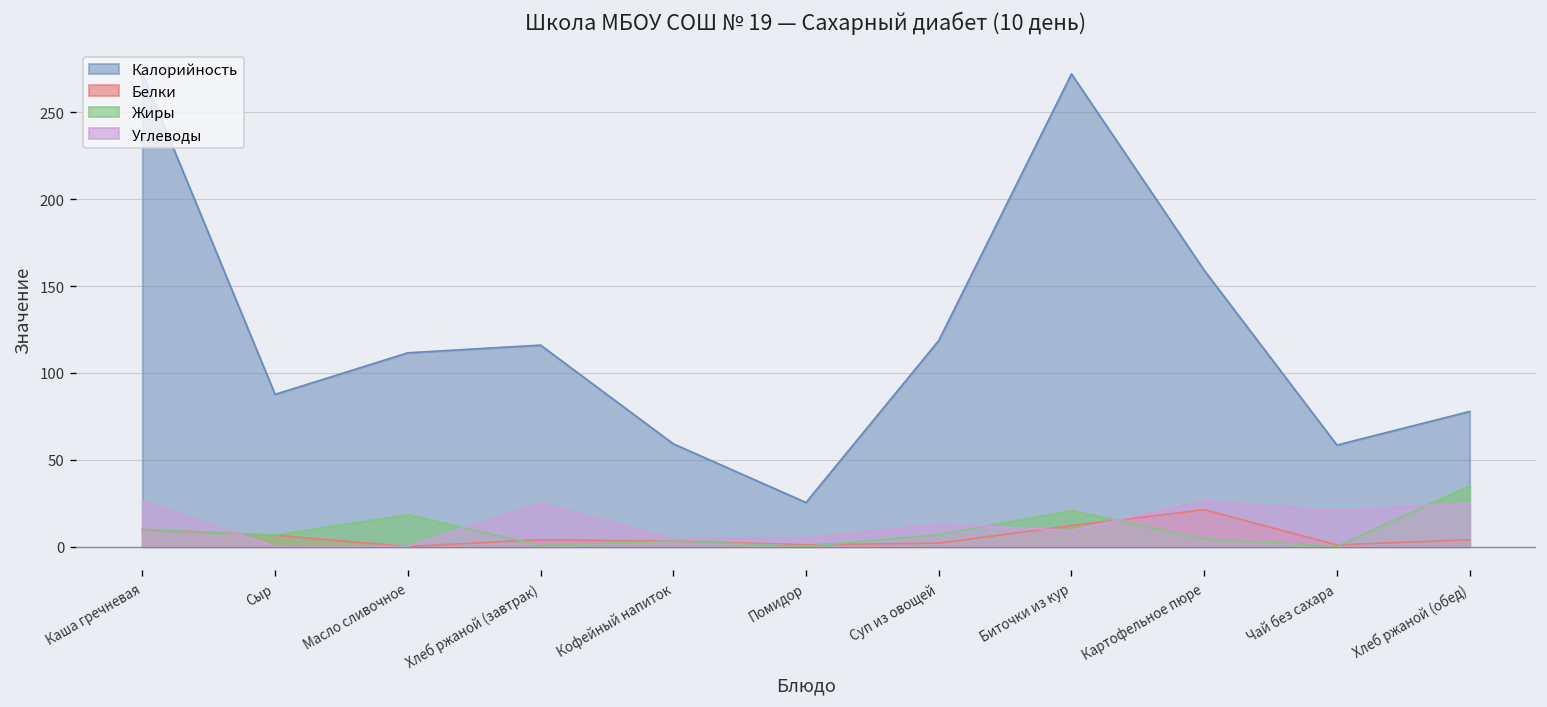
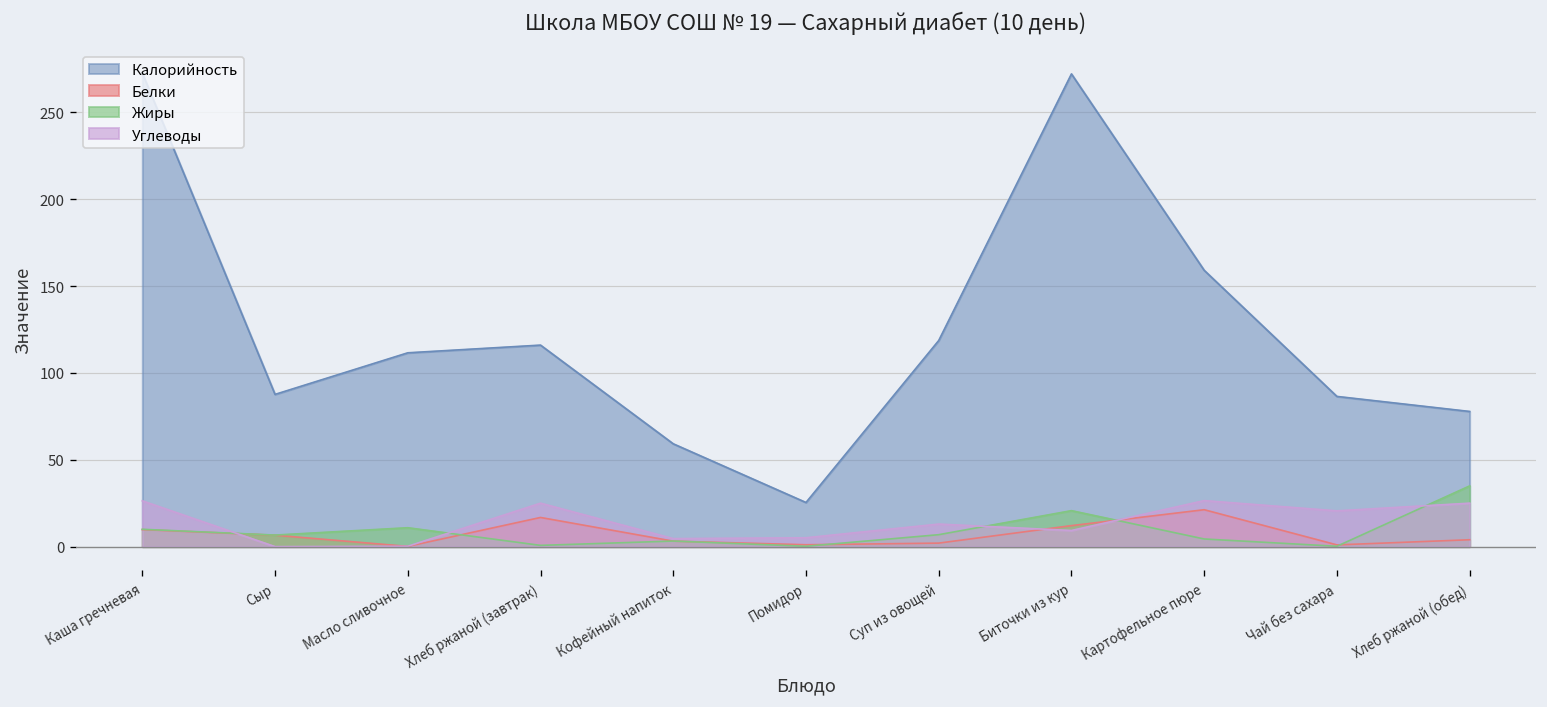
Жиры, Масло сливочное: 18 -> 11
Белки, Хлеб ржаной (завтрак): 4 -> 17
Калорийность, Чай без сахара: 58 -> 86
